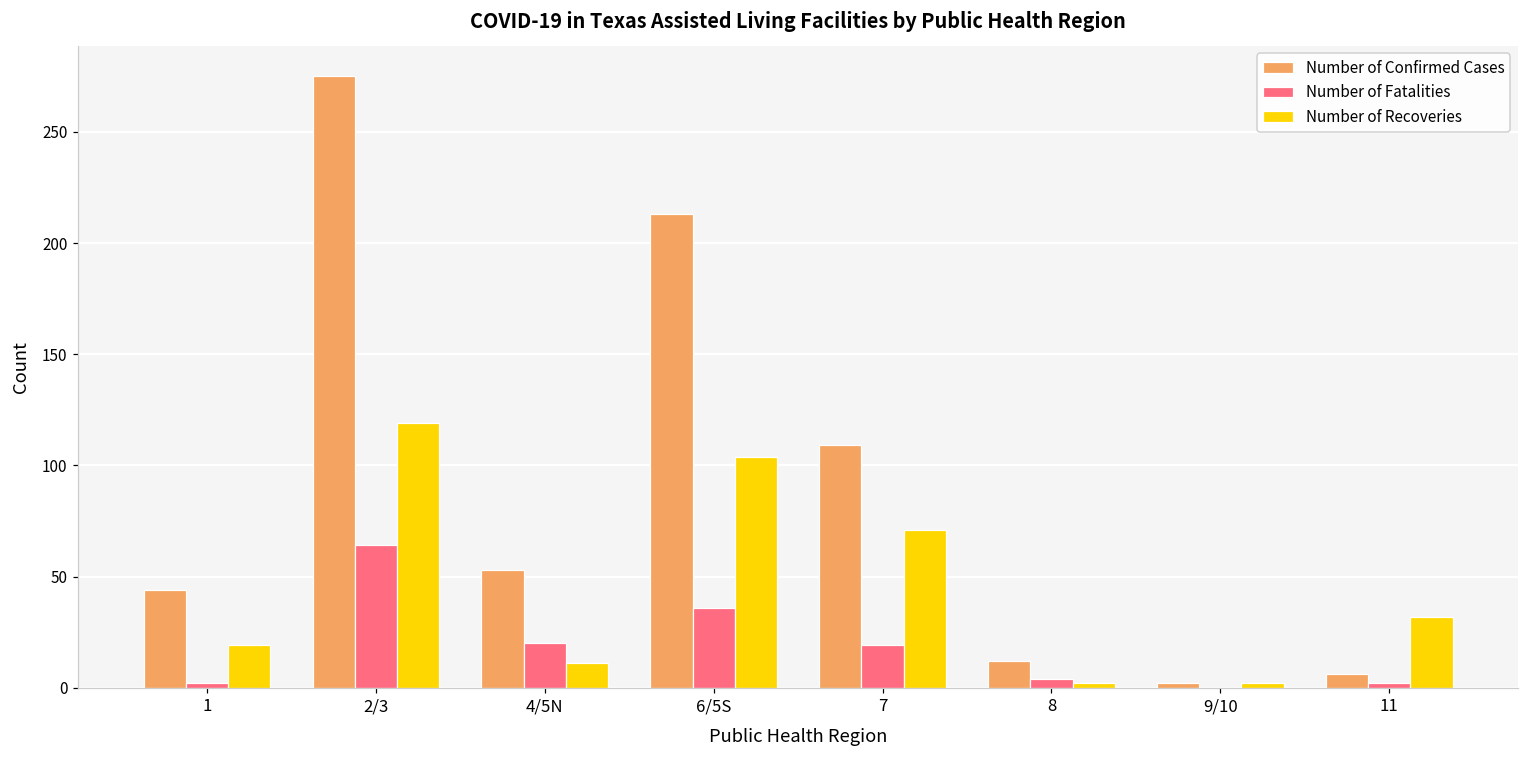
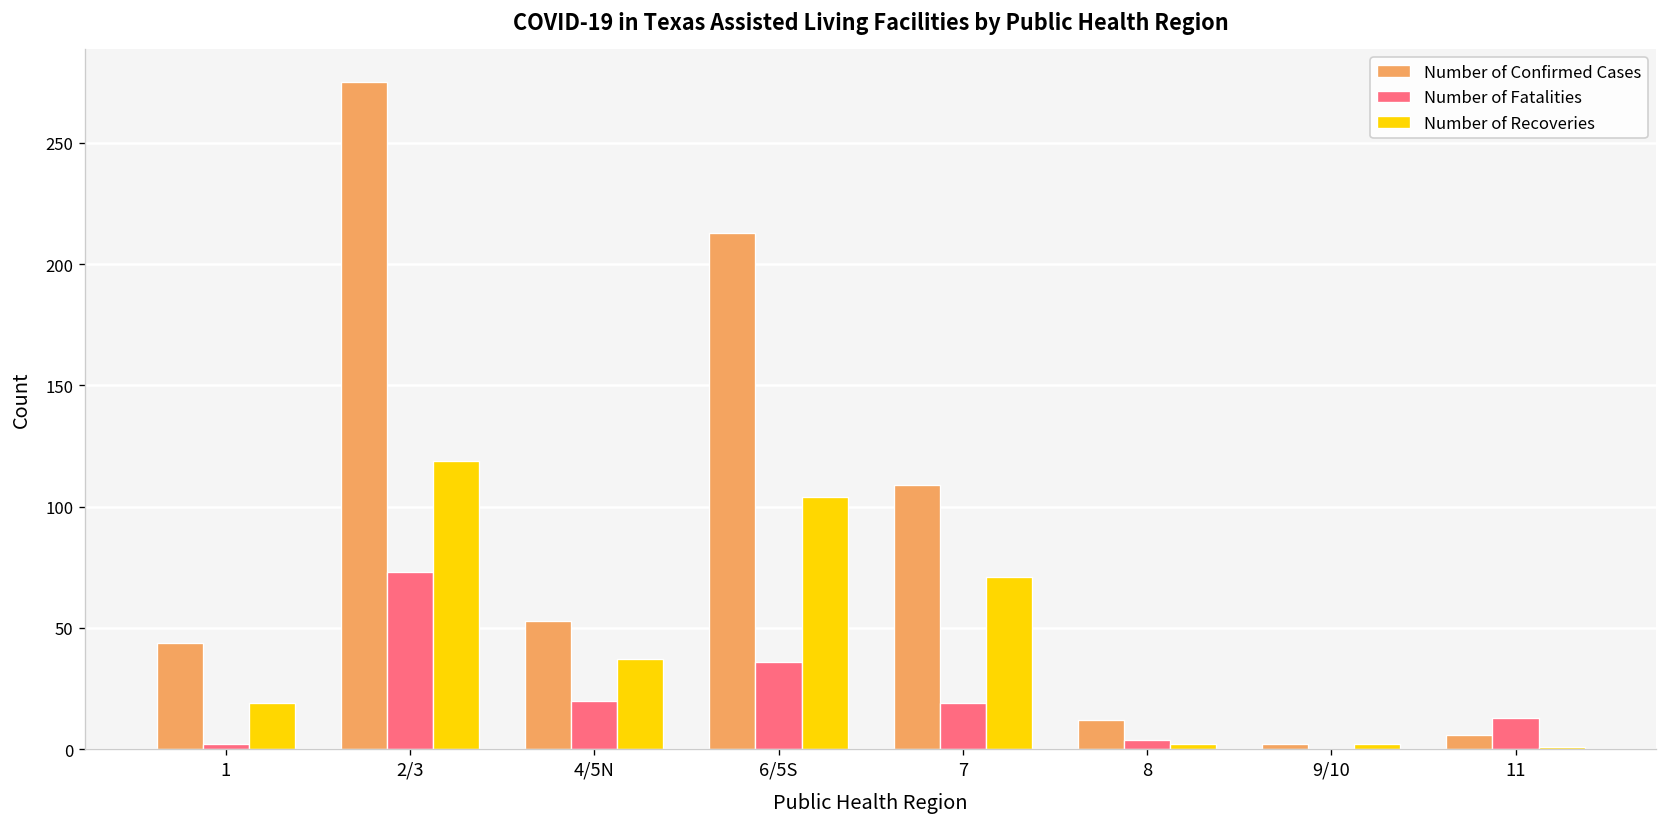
Number of Fatalities, 2/3: 64 -> 73
Number of Recoveries, 4/5N: 11 -> 37
Number of Fatalities, 11: 2 -> 13
Number of Recoveries, 11: 32 -> 1
